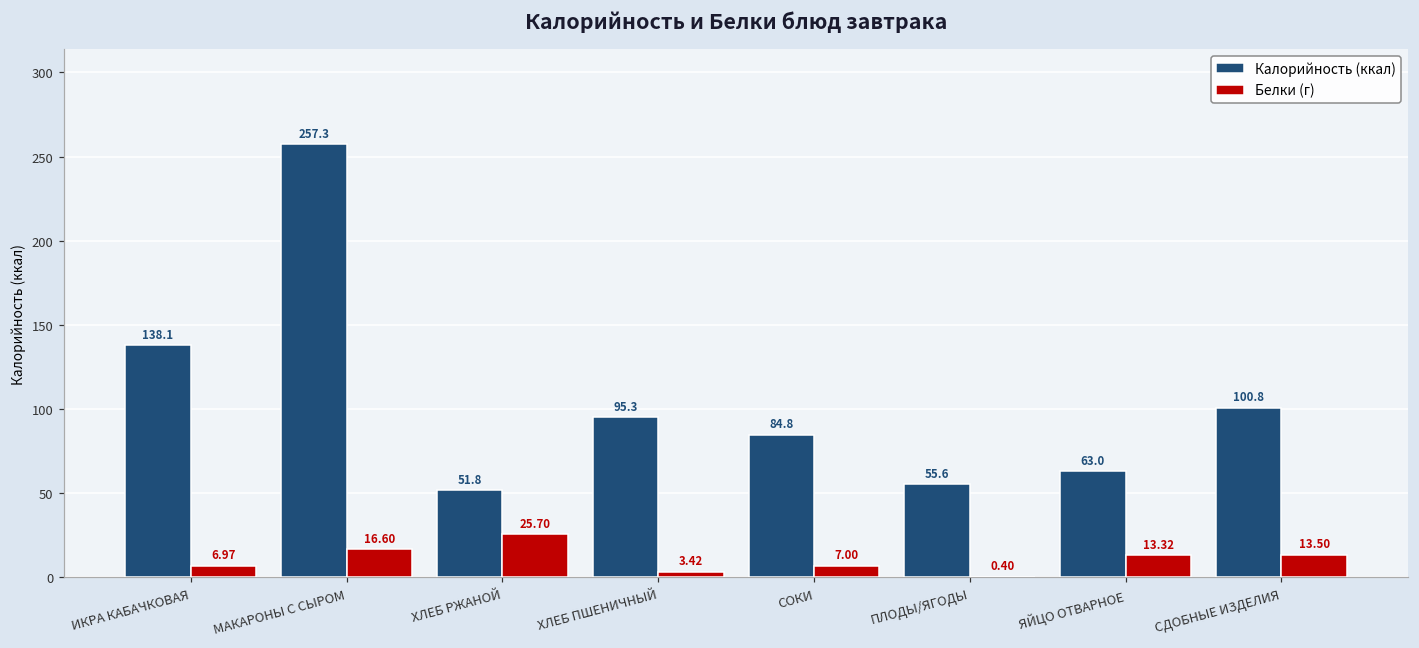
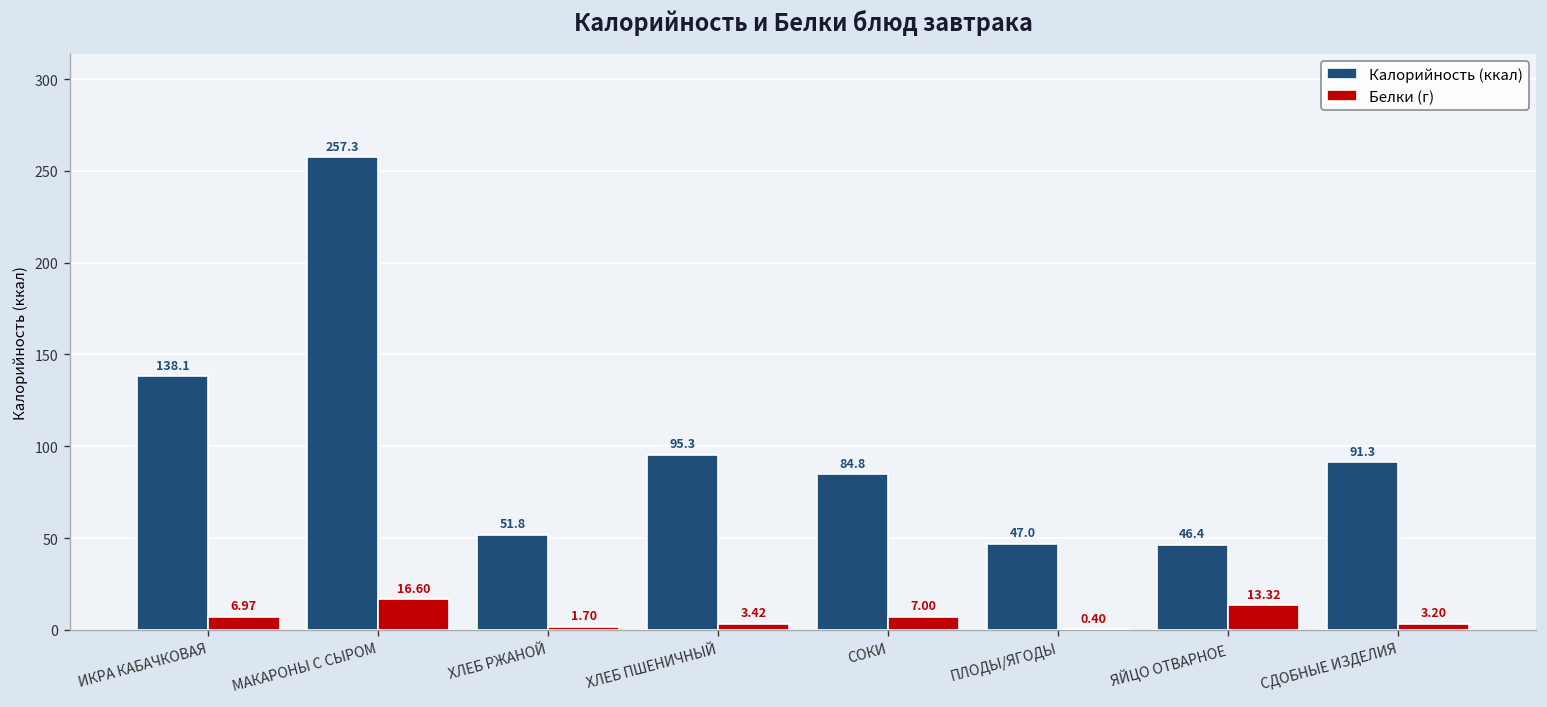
Белки (г), ХЛЕБ РЖАНОЙ: 25.70 -> 1.70
Калорийность (ккал), ПЛОДЫ/ЯГОДЫ: 55.6 -> 47.0
Калорийность (ккал), ЯЙЦО ОТВАРНОЕ: 63.0 -> 46.4
Калорийность (ккал), СДОБНЫЕ ИЗДЕЛИЯ: 100.8 -> 91.3
Белки (г), СДОБНЫЕ ИЗДЕЛИЯ: 13.50 -> 3.20
